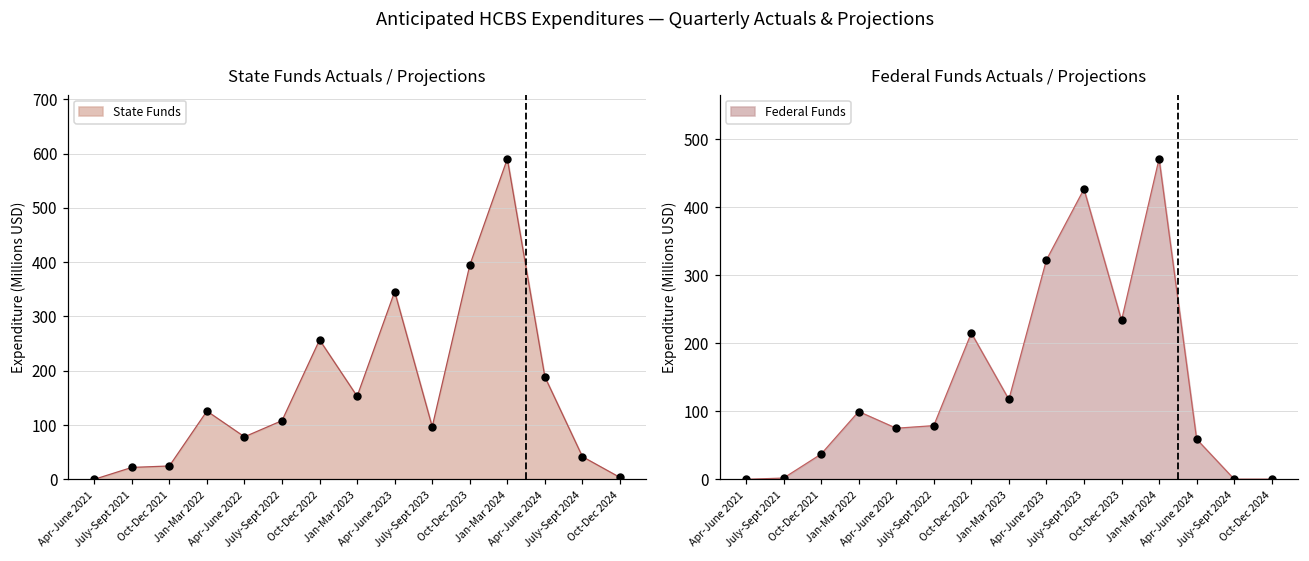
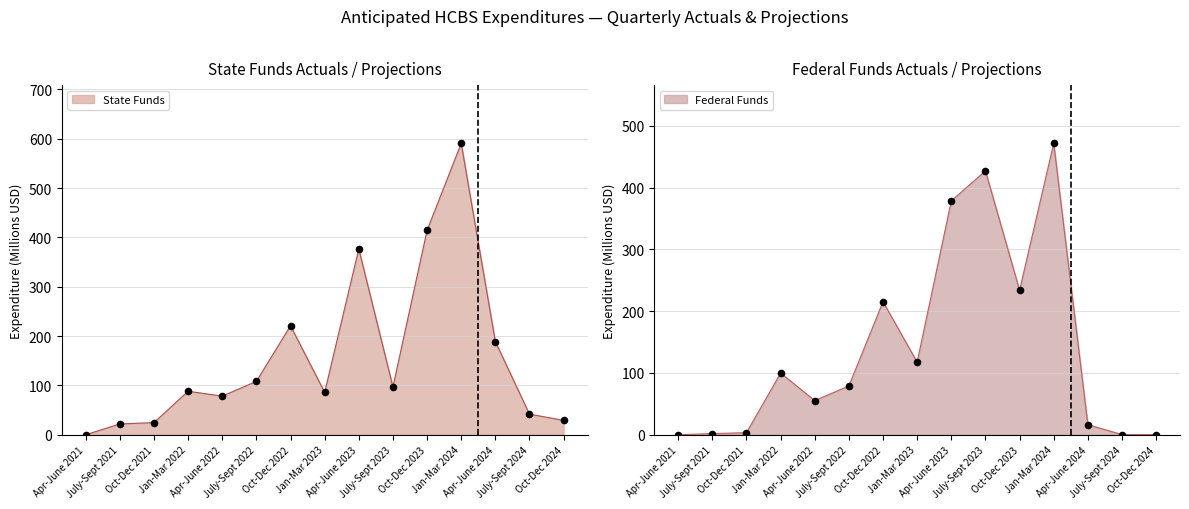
State Funds Actuals / Projections, Jan-Mar 2022: 130 -> 90
State Funds Actuals / Projections, Oct-Dec 2022: 260 -> 220
State Funds Actuals / Projections, Jan-Mar 2023: 150 -> 90
State Funds Actuals / Projections, Apr-June 2023: 350 -> 380
State Funds Actuals / Projections, Oct-Dec 2023: 390 -> 410
State Funds Actuals / Projections, Oct-Dec 2024: 0 -> 30
Federal Funds Actuals / Projections, Oct-Dec 2021: 40 -> 0
Federal Funds Actuals / Projections, Apr-June 2022: 80 -> 60
Federal Funds Actuals / Projections, Apr-June 2023: 320 -> 380
Federal Funds Actuals / Projections, Apr-June 2024: 60 -> 20
